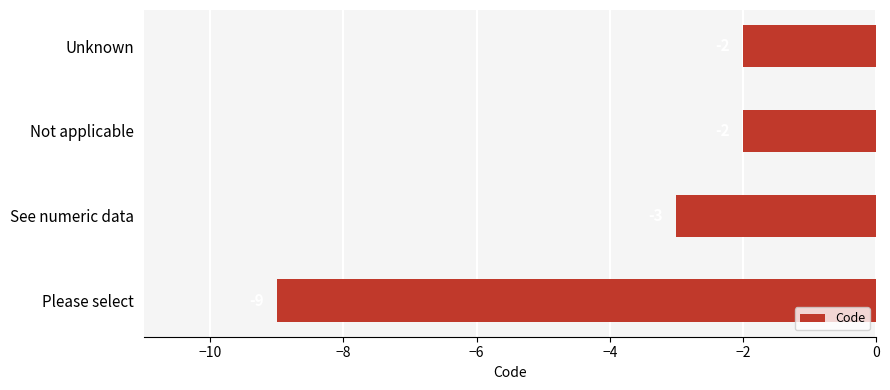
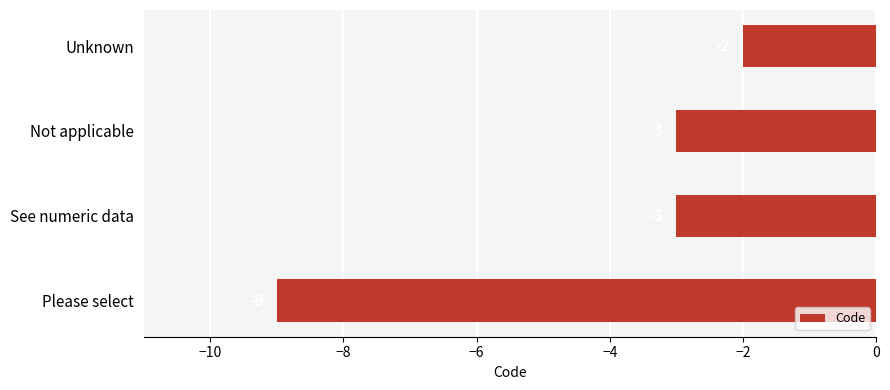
Not applicable: -2 -> -3
